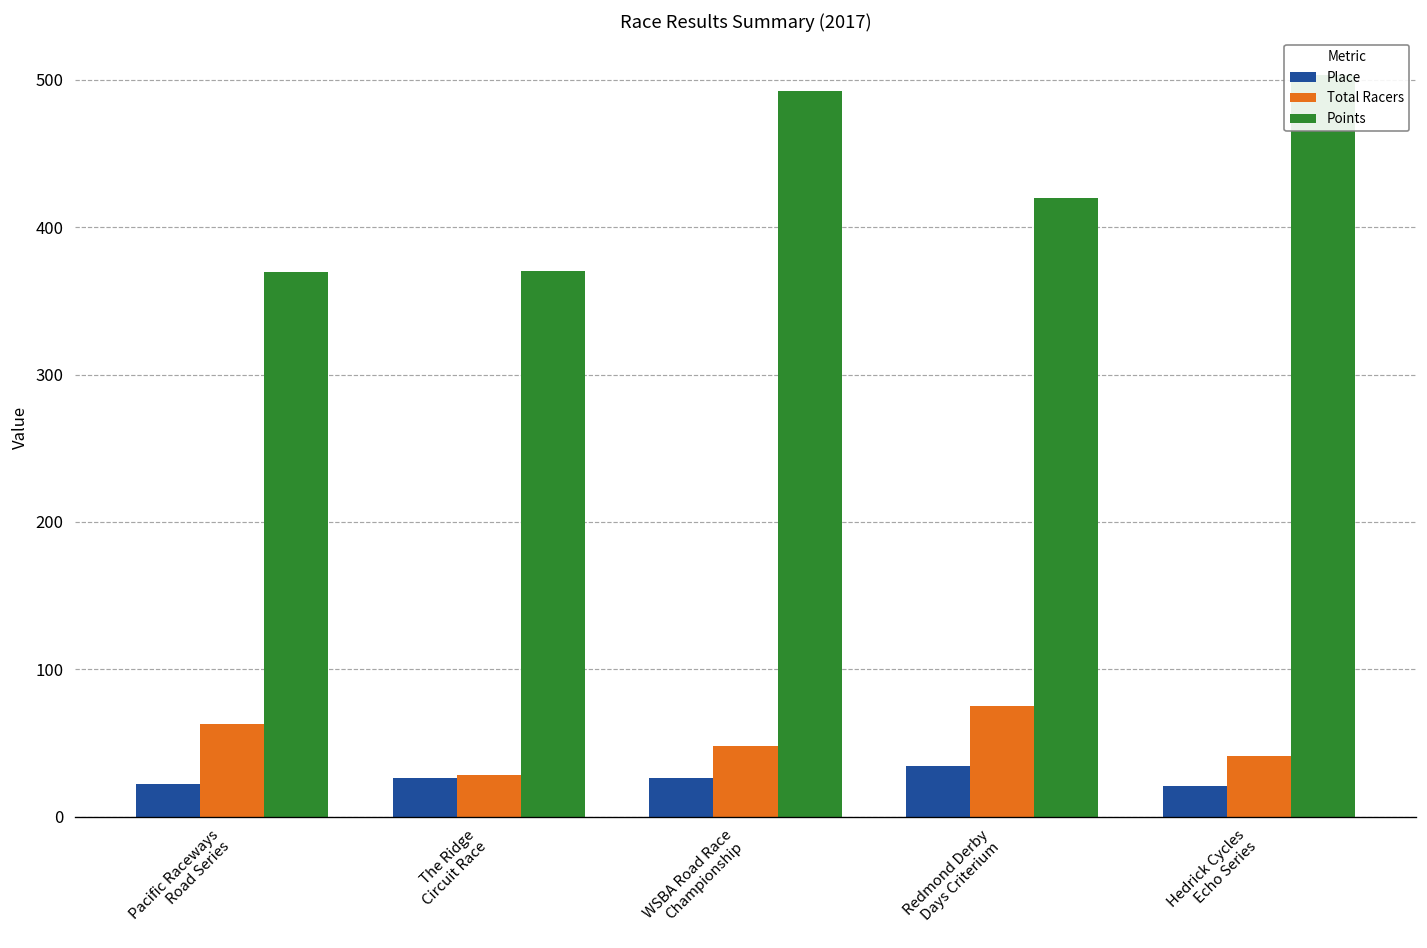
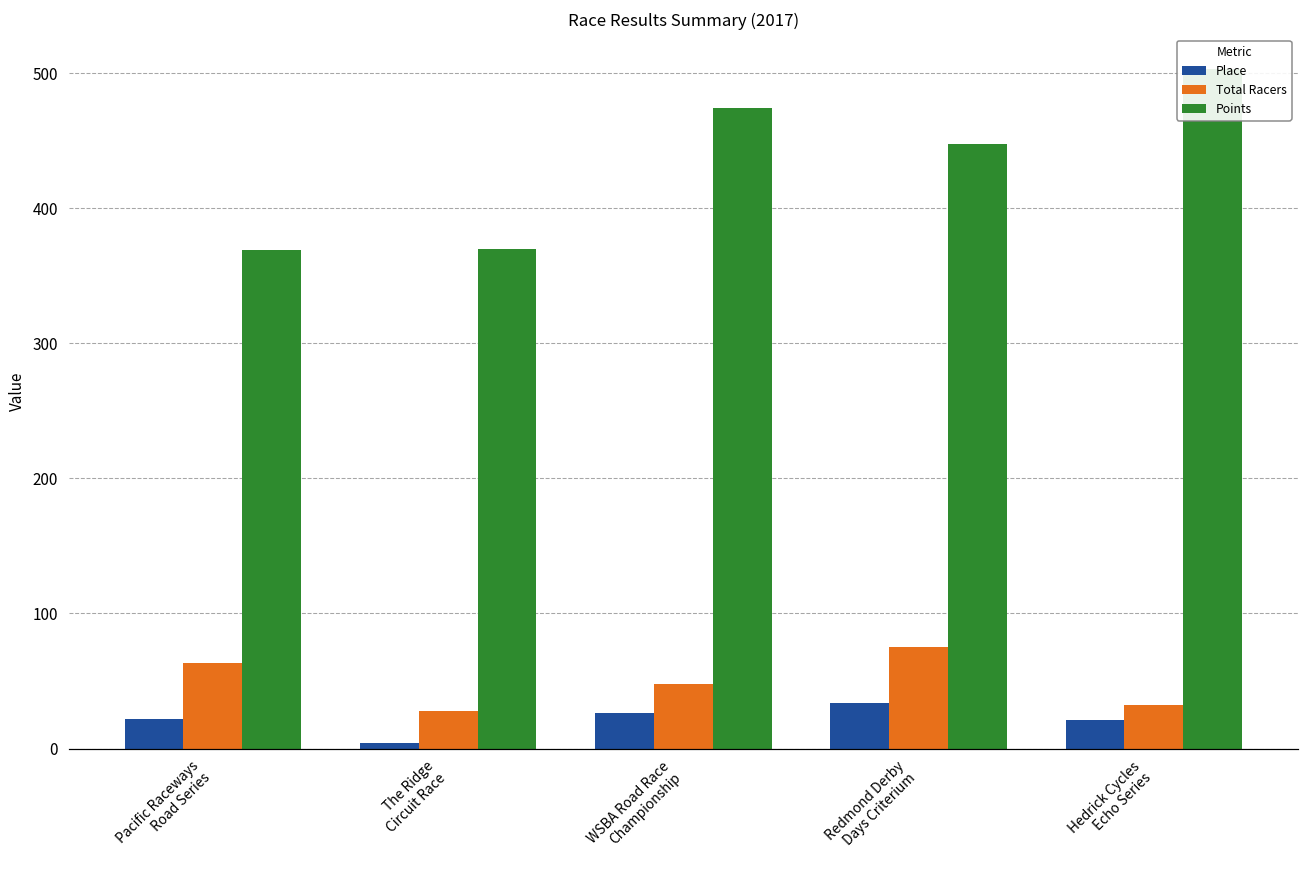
Place, The Ridge Circuit Race: 26 -> 4
Points, WSBA Road Race Championship: 492 -> 474
Points, Redmond Derby Days Criterium: 420 -> 448
Total Racers, Hedrick Cycles Echo Series: 41 -> 32
